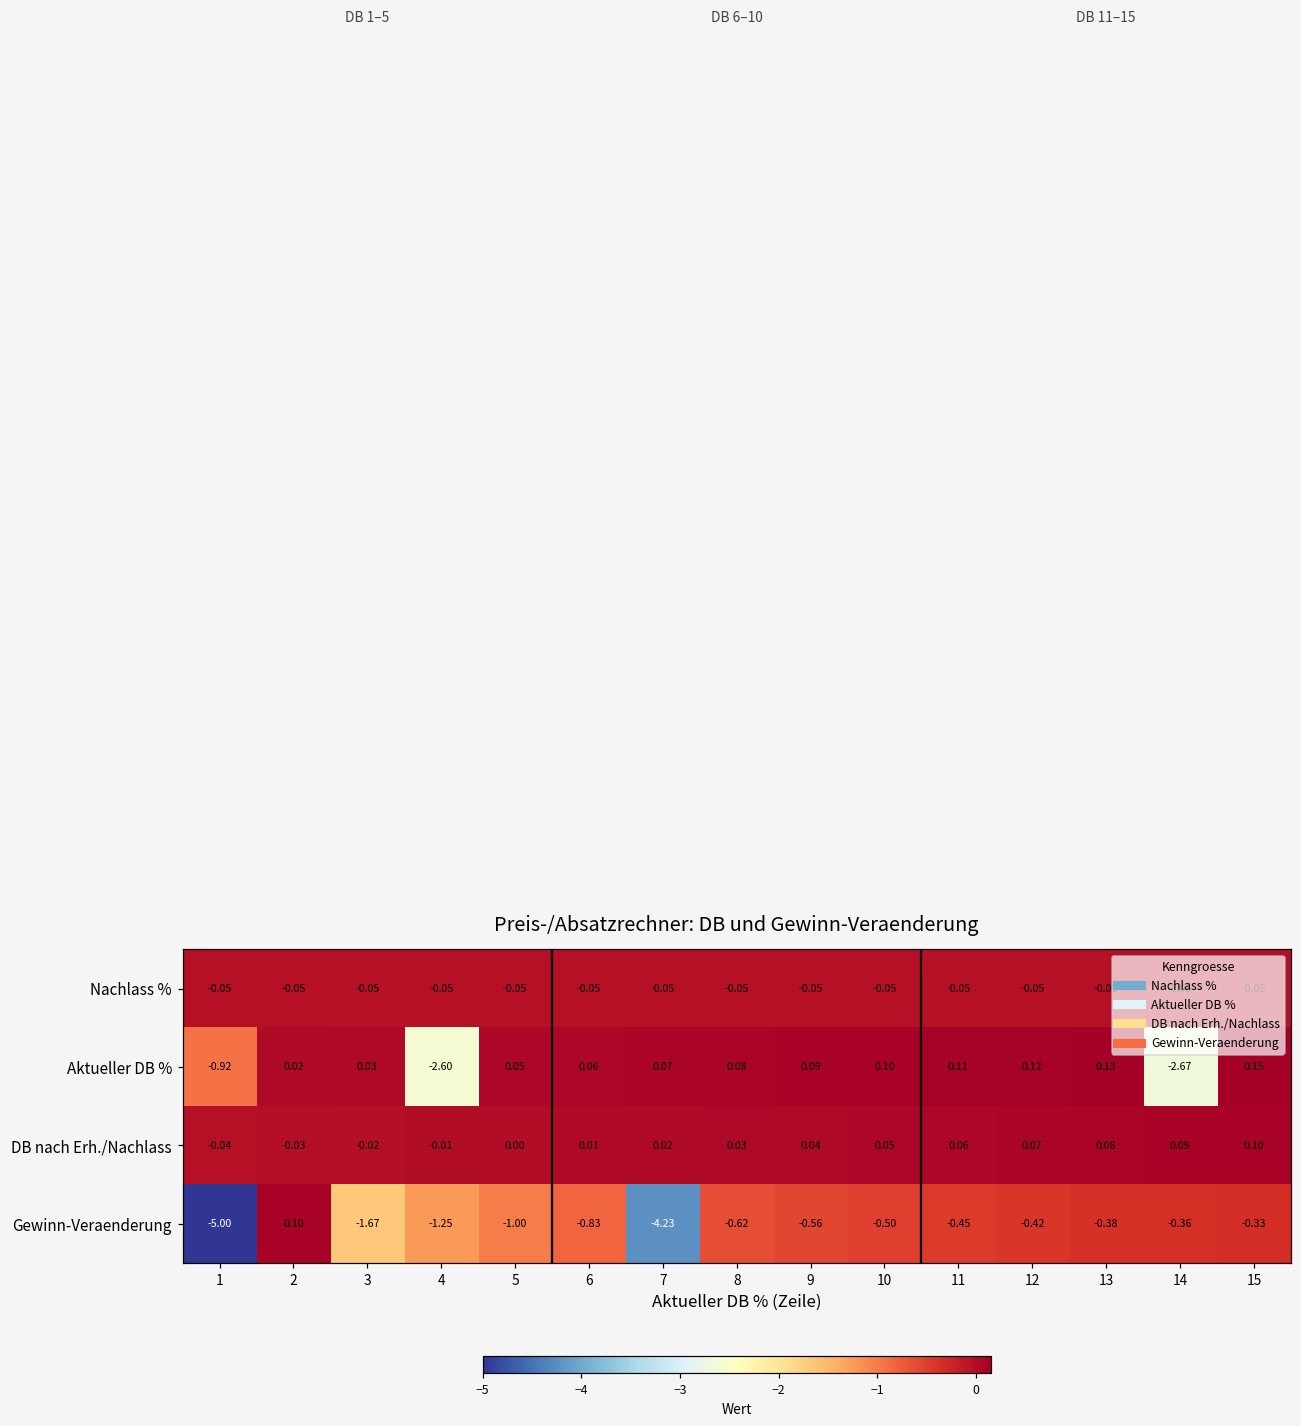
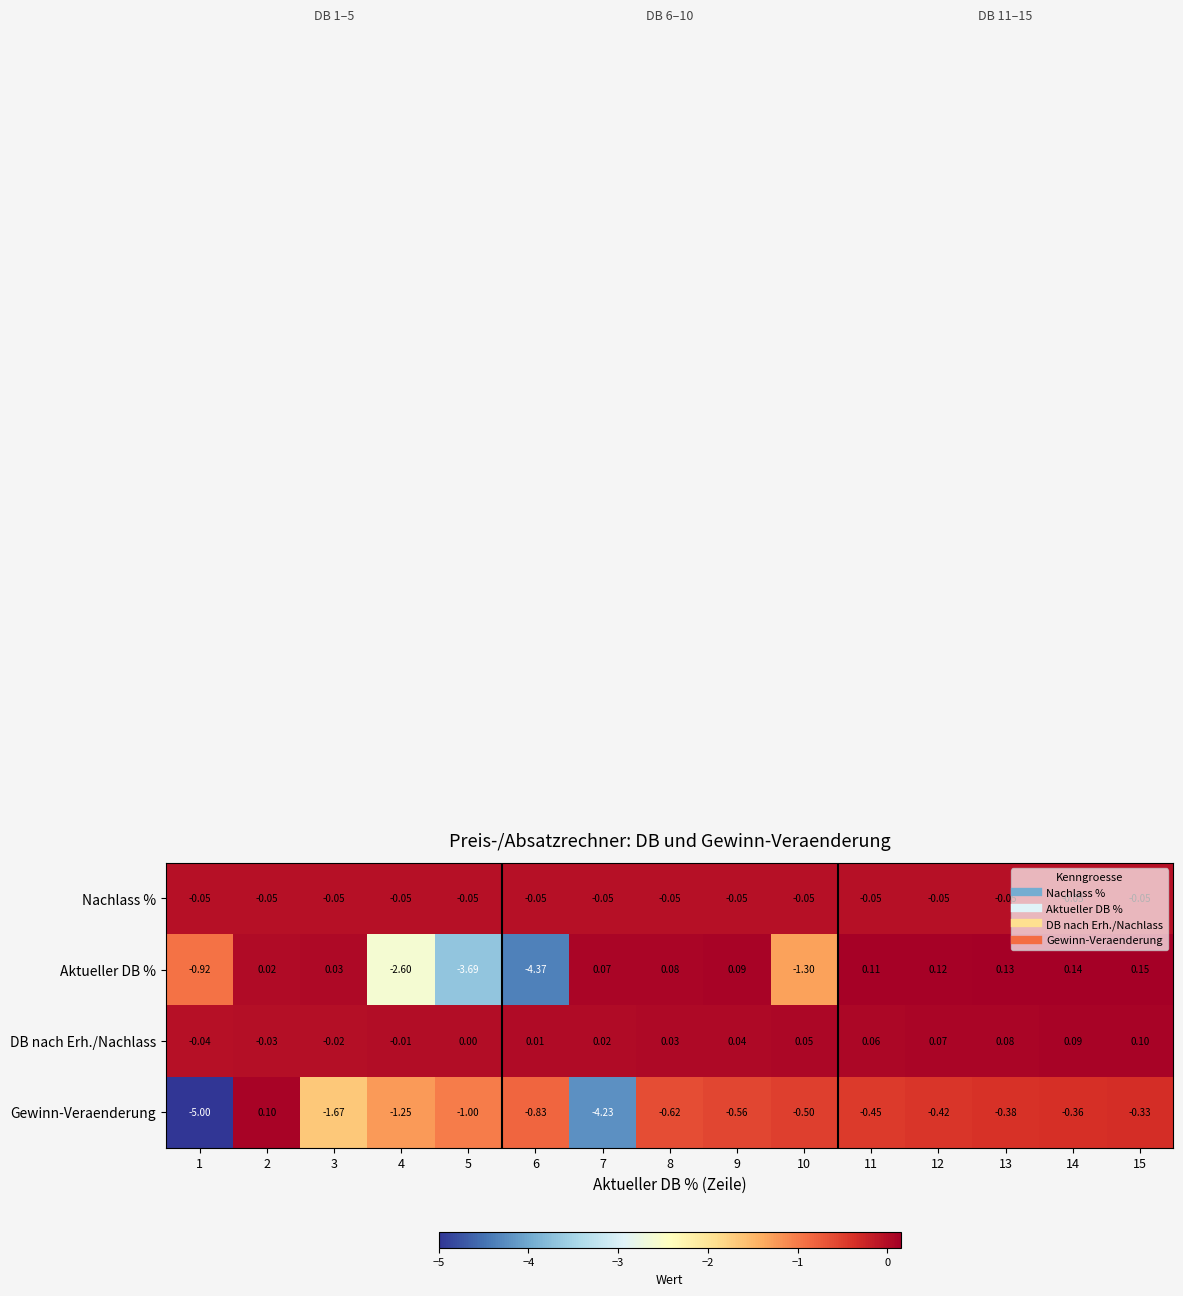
Aktueller DB %, 5: 0.05 -> -3.69
Aktueller DB %, 6: 0.06 -> -4.37
Aktueller DB %, 10: 0.10 -> -1.30
Aktueller DB %, 14: -2.67 -> 0.14
